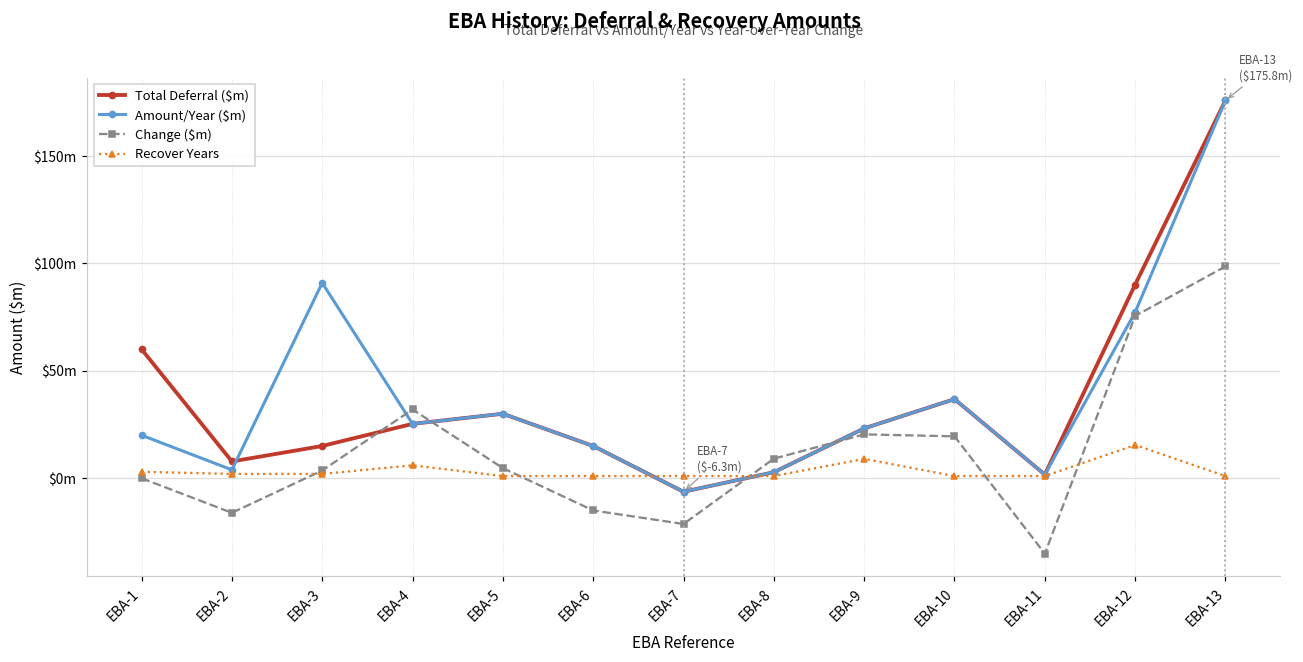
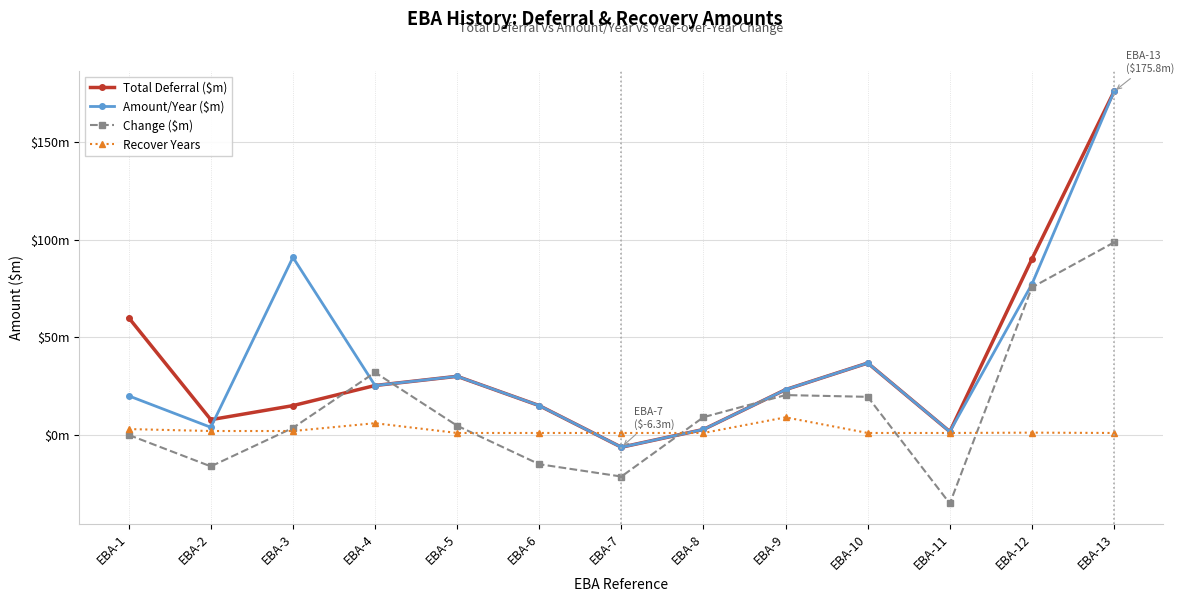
Recover Years, EBA-12: $15m -> $1m
